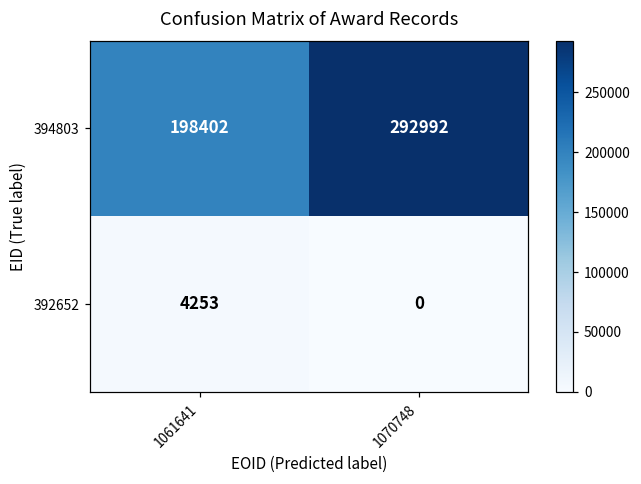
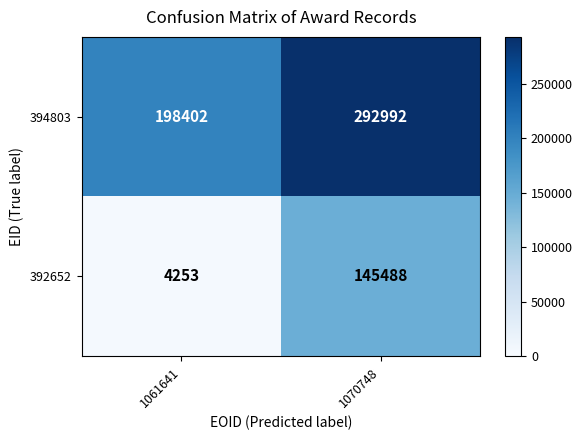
392652, 1070748: 0 -> 145488
